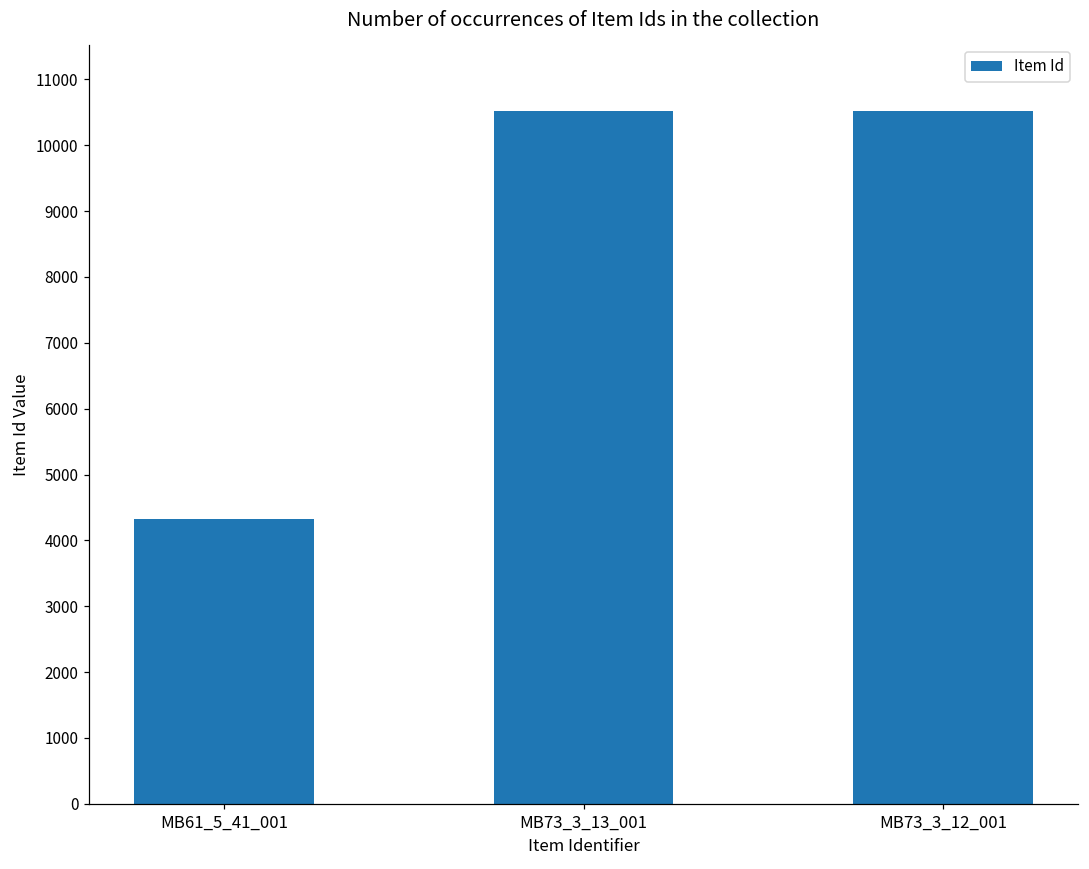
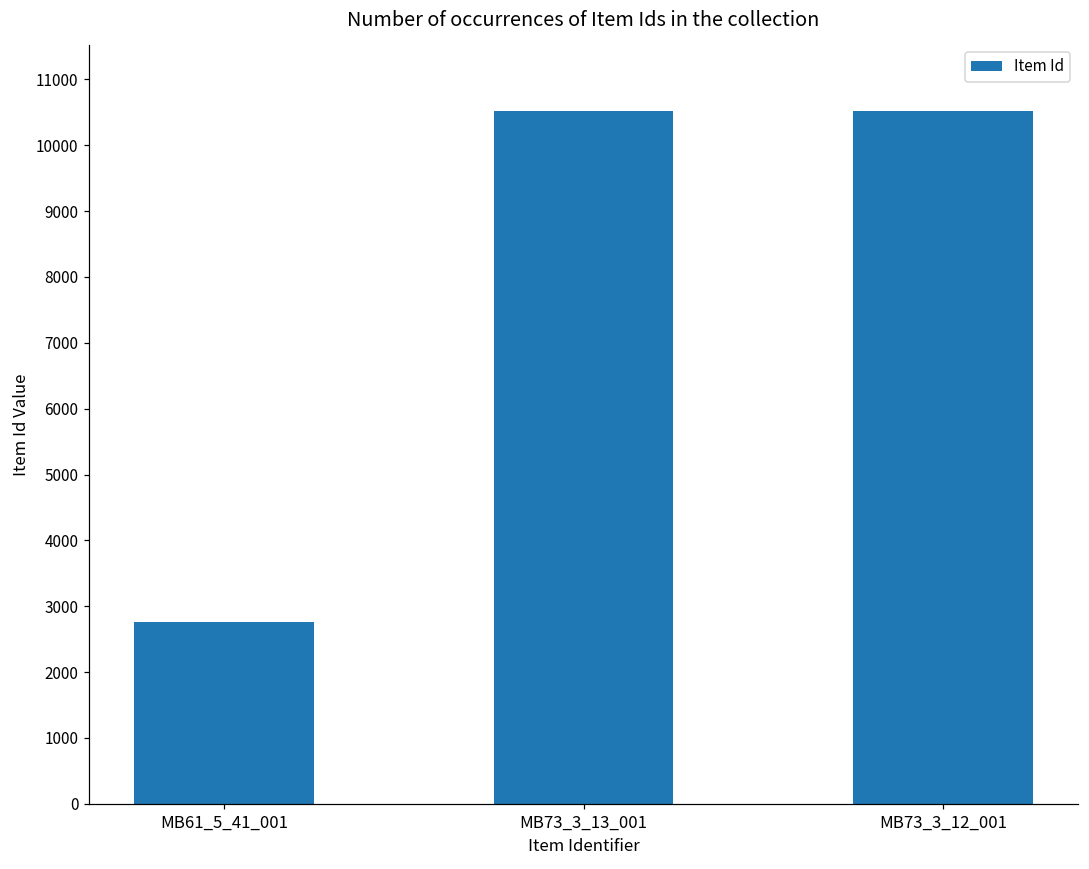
MB61_5_41_001: 4300 -> 2800
